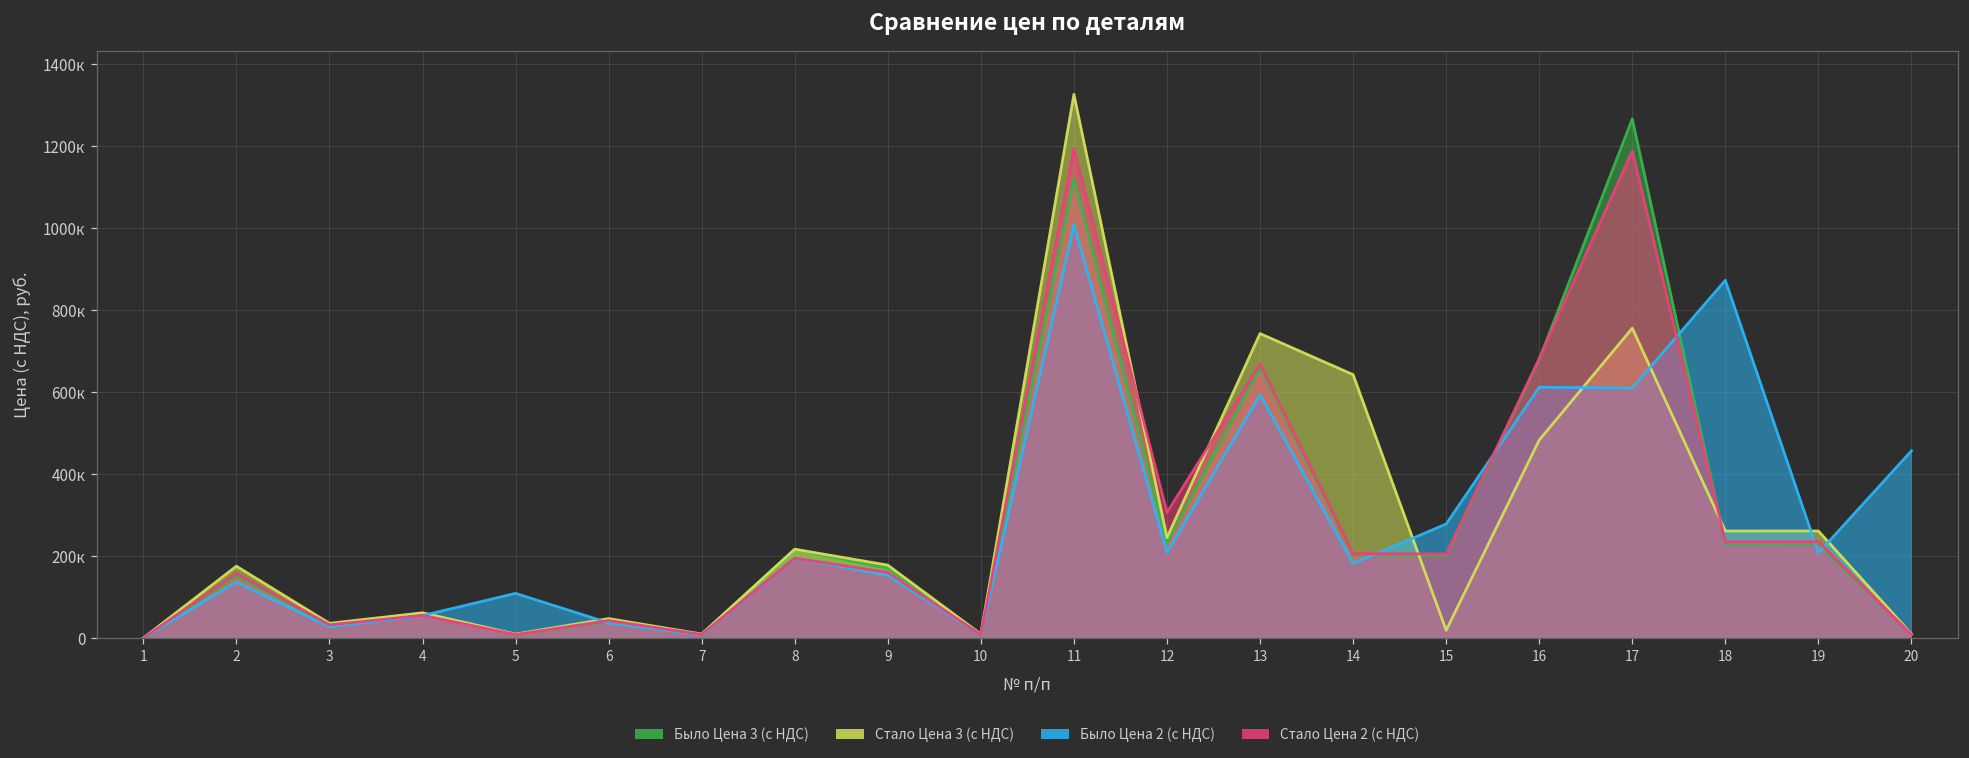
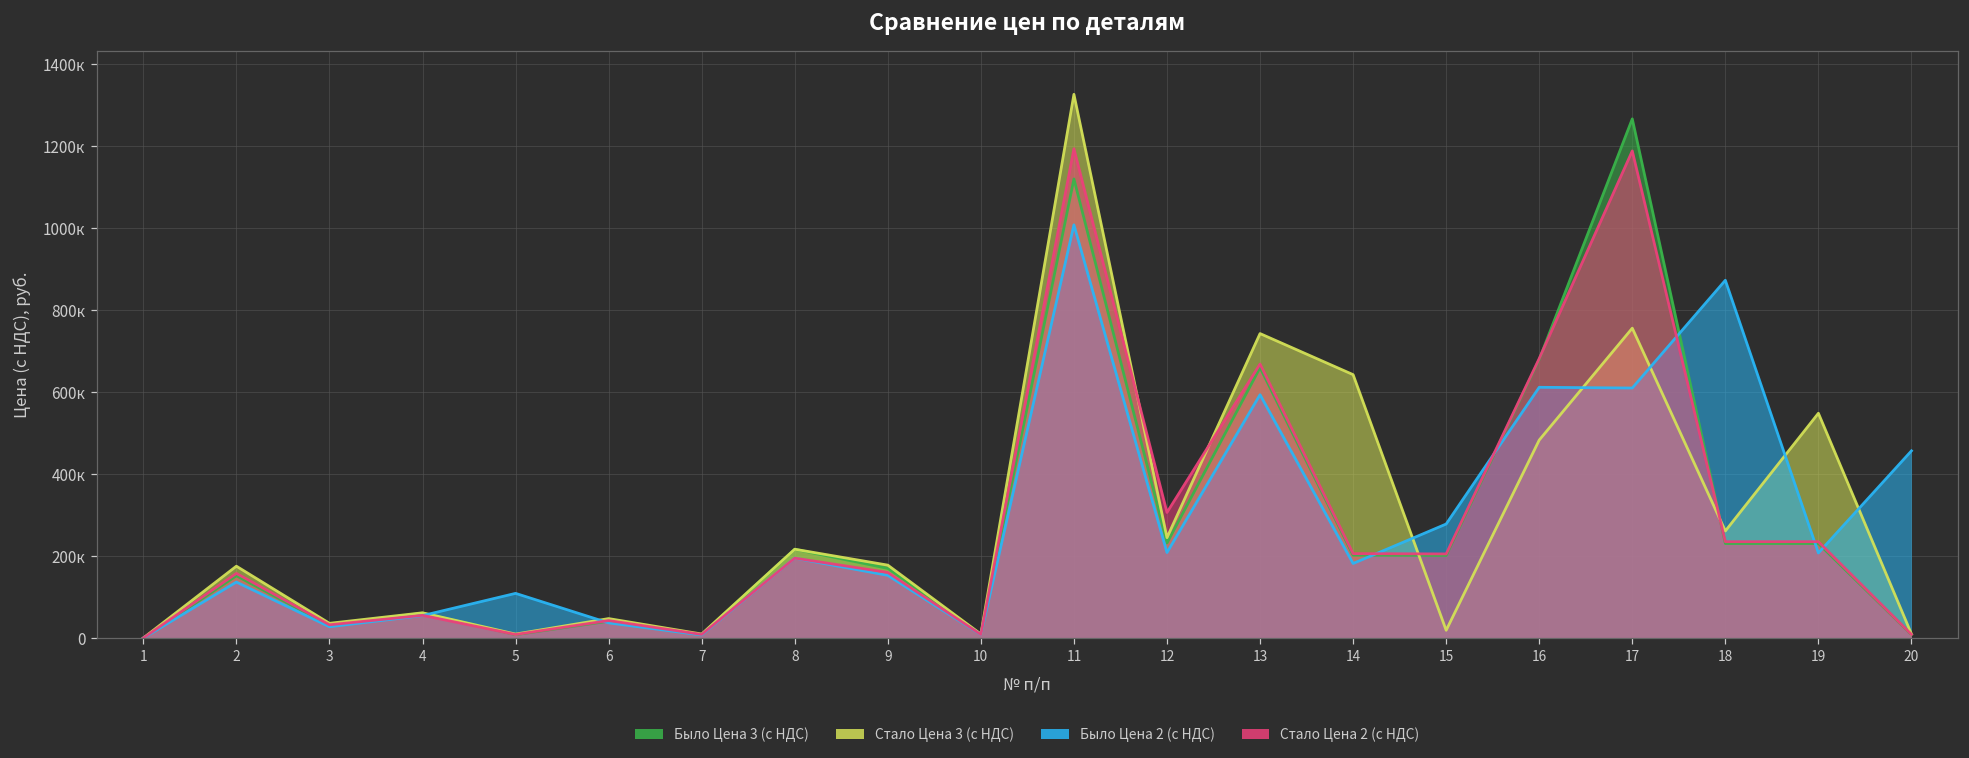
Стало Цена 3 (с НДС), 19: 260к -> 550к
